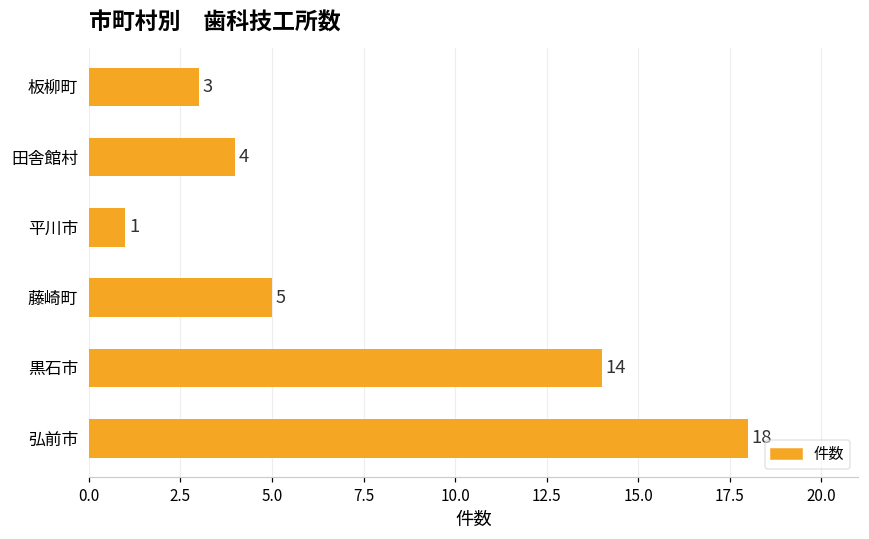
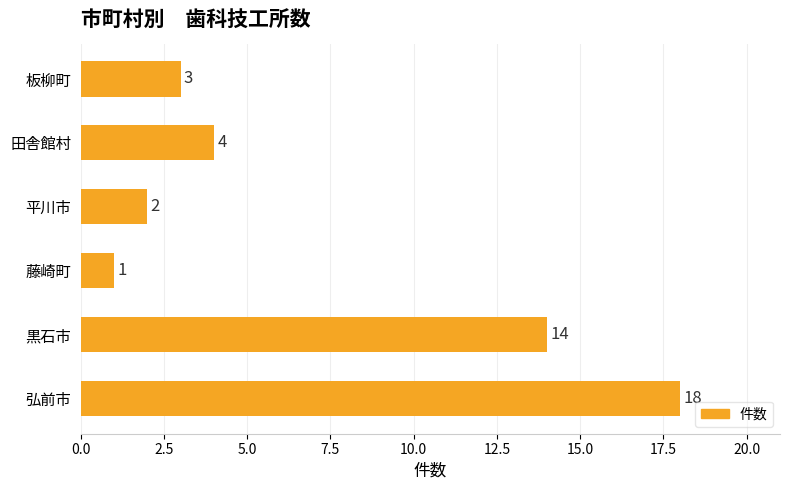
平川市: 1 -> 2
藤崎町: 5 -> 1
